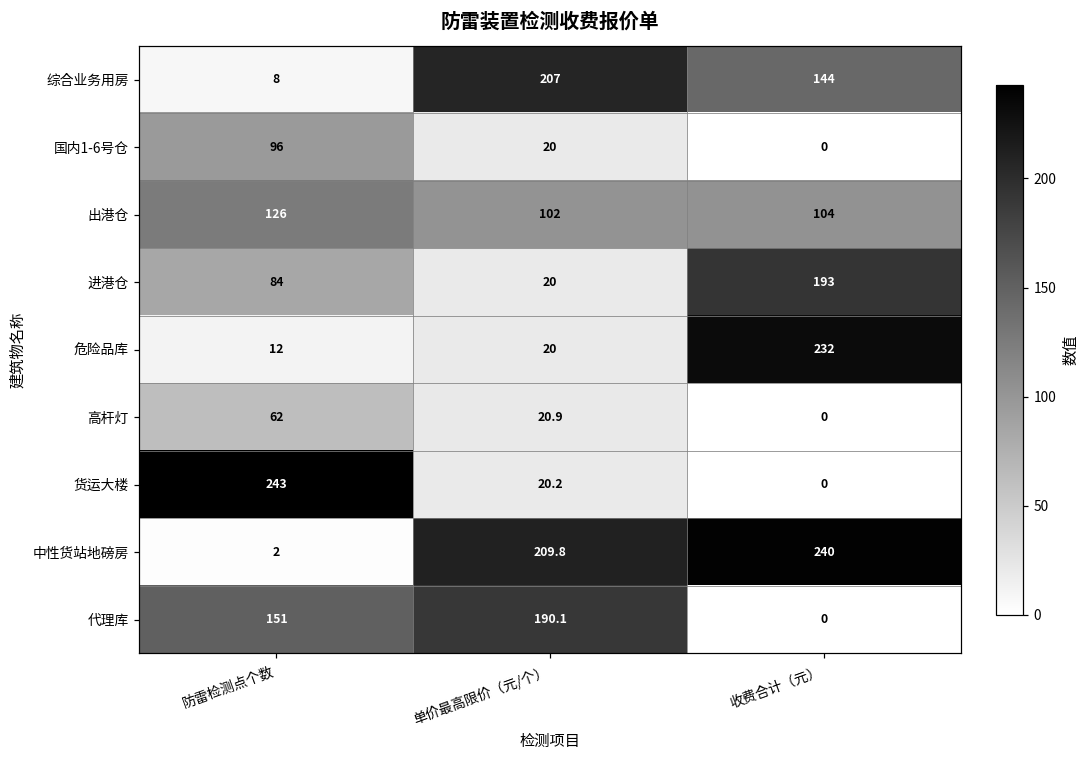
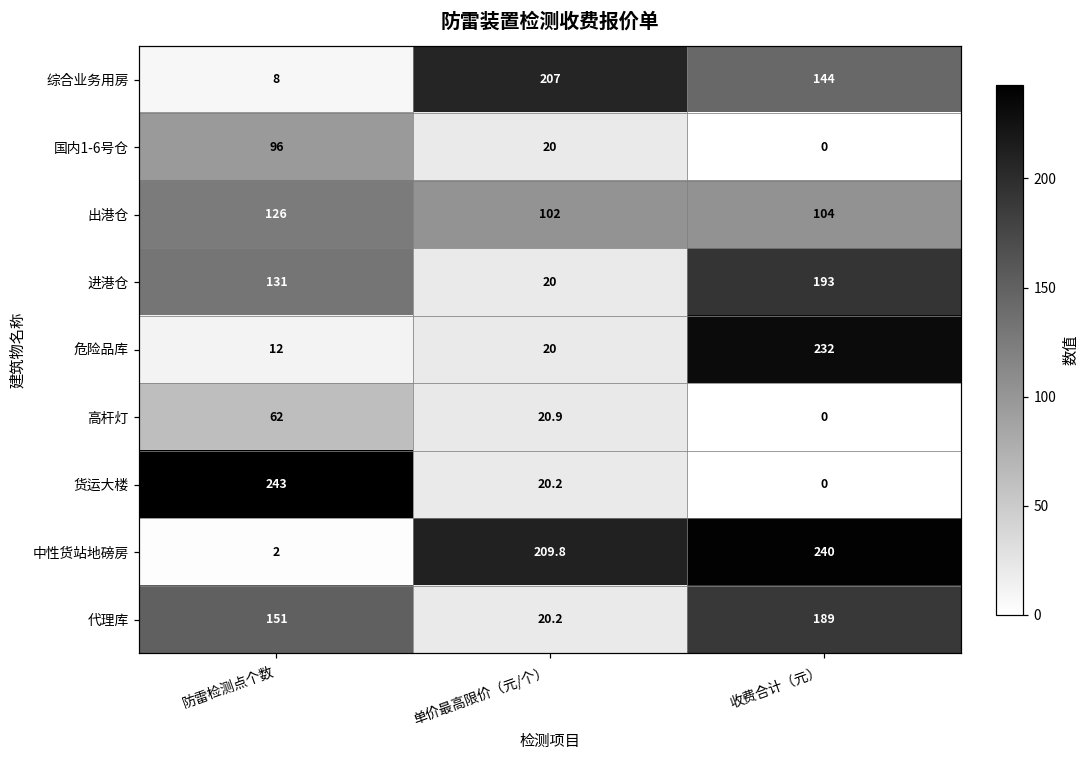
进港仓, 防雷检测点个数: 84 -> 131
代理库, 单价最高限价（元/个）: 190.1 -> 20.2
代理库, 收费合计（元）: 0 -> 189
